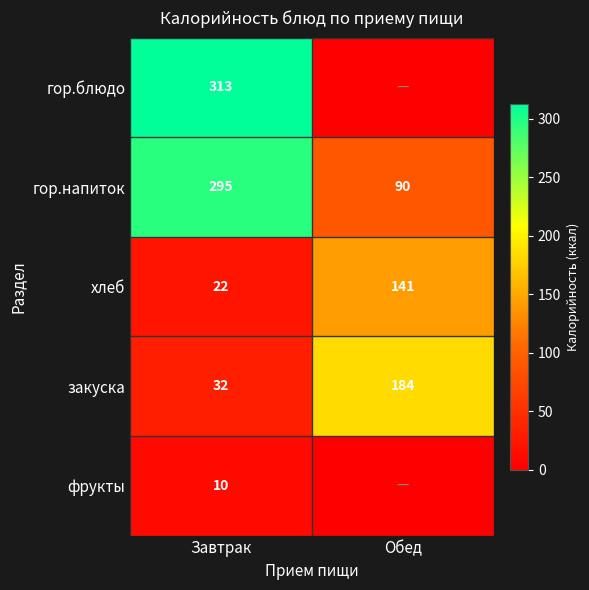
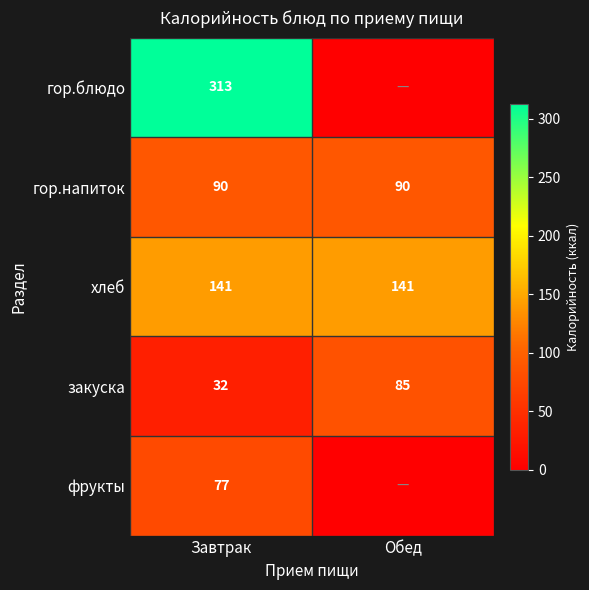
гор.напиток, Завтрак: 295 -> 90
хлеб, Завтрак: 22 -> 141
закуска, Обед: 184 -> 85
фрукты, Завтрак: 10 -> 77
